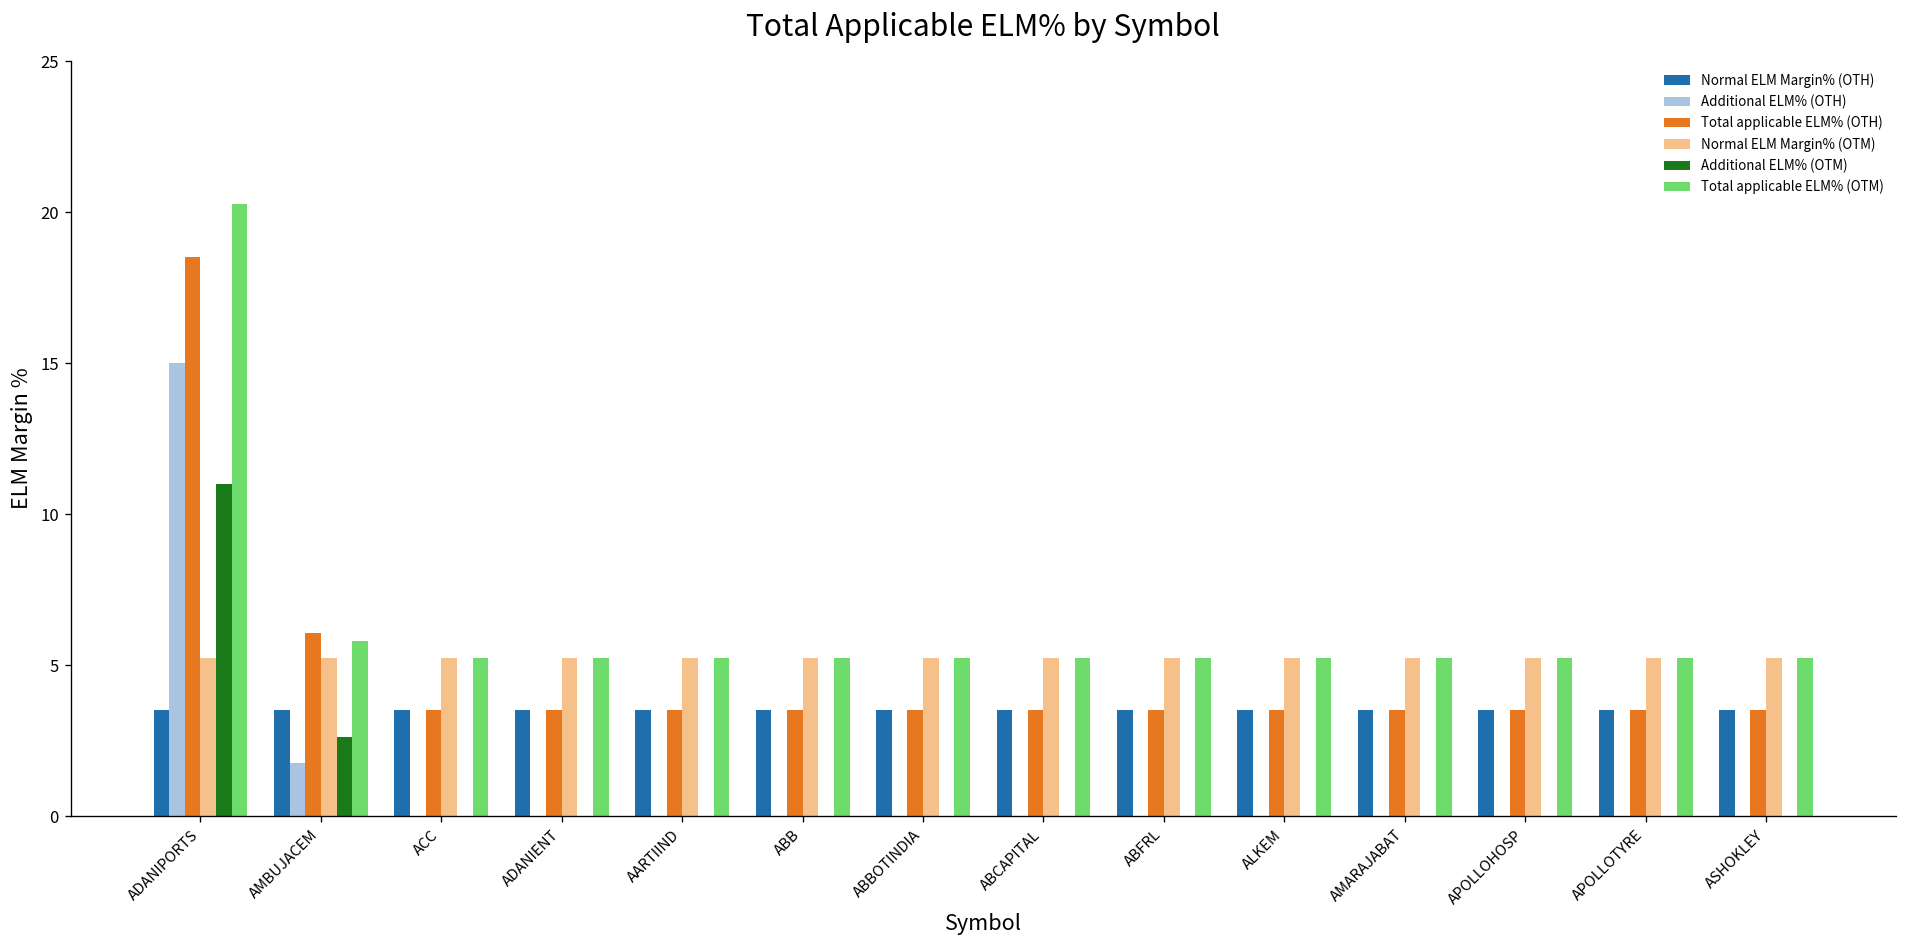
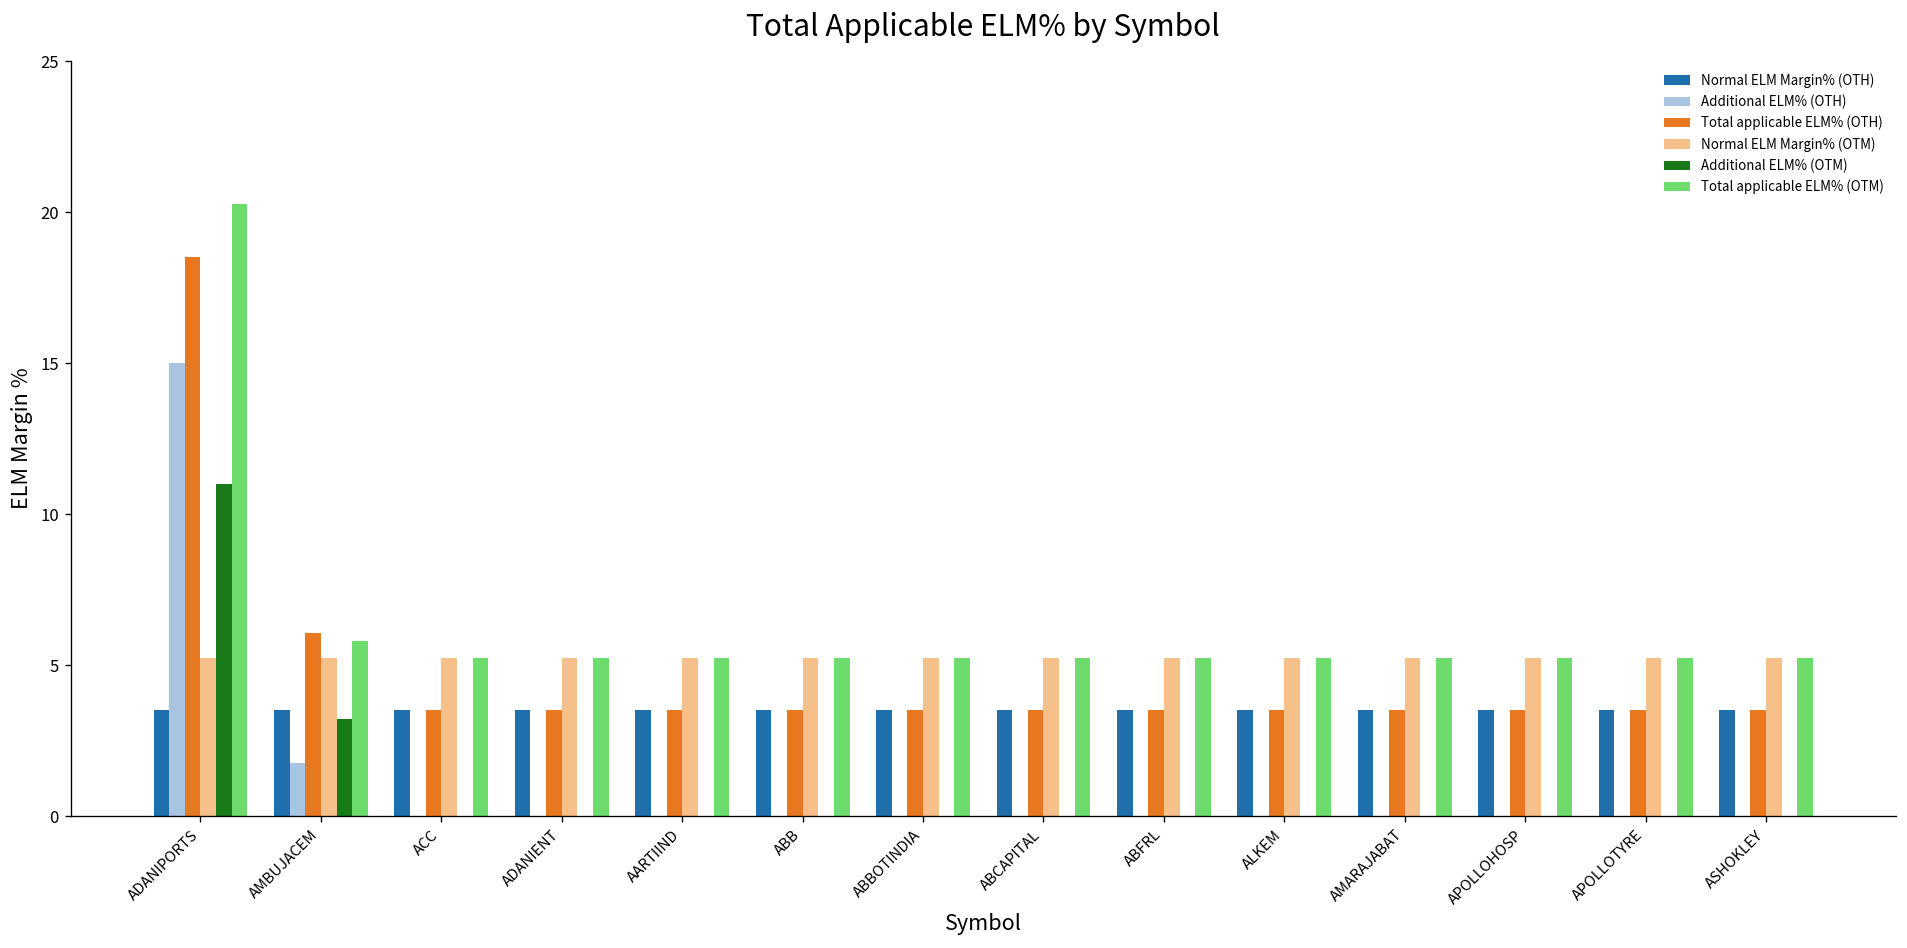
Additional ELM% (OTM), AMBUJACEM: 2.6 -> 3.2
